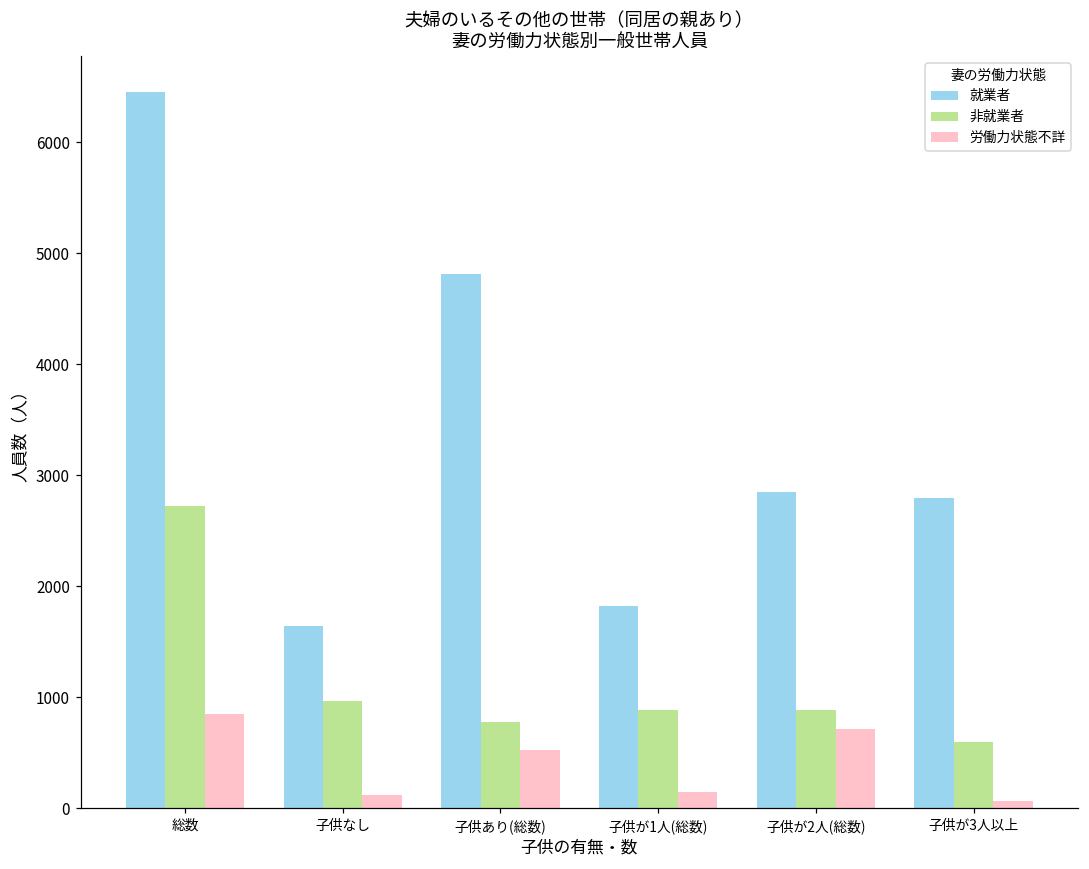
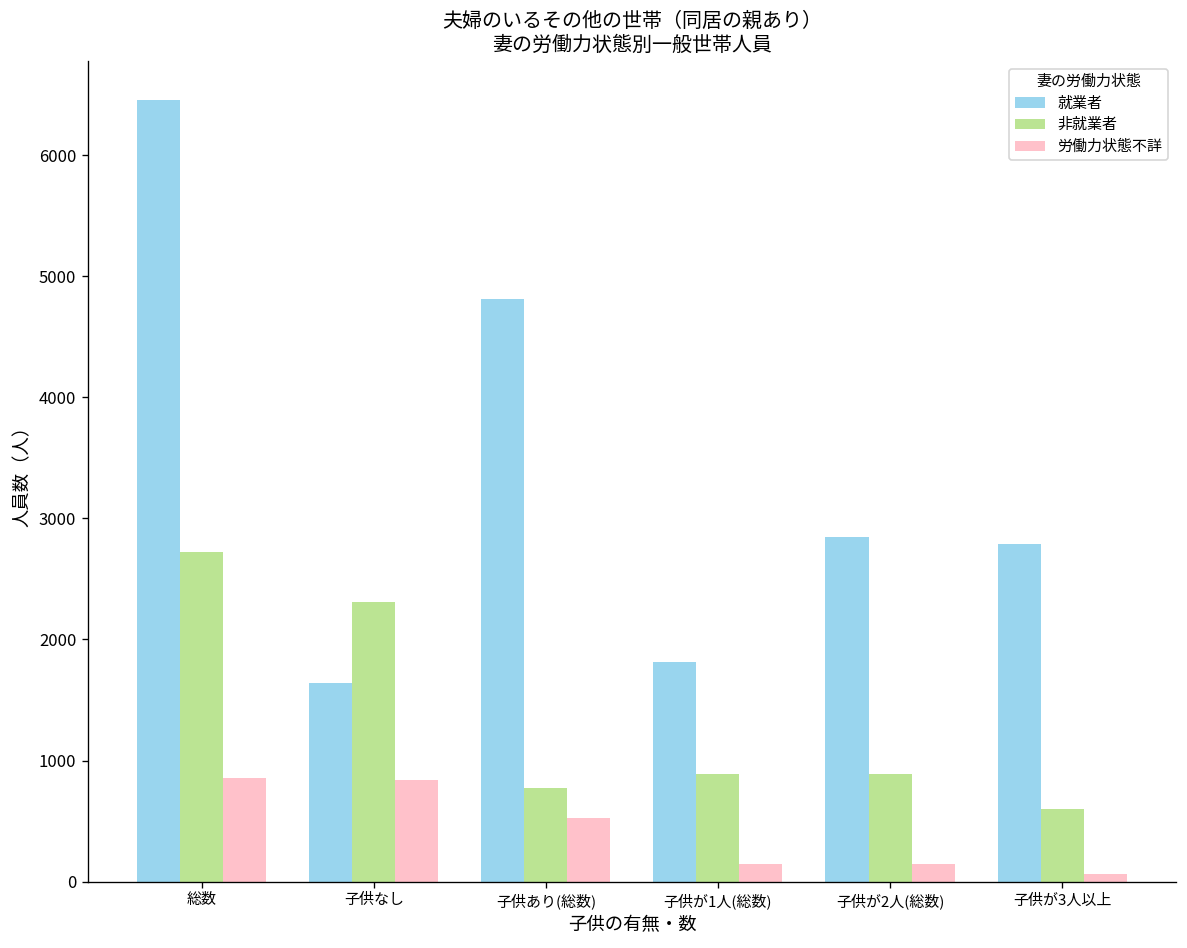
非就業者, 子供なし: 970 -> 2310
労働力状態不詳, 子供なし: 120 -> 840
労働力状態不詳, 子供が2人(総数): 710 -> 150
